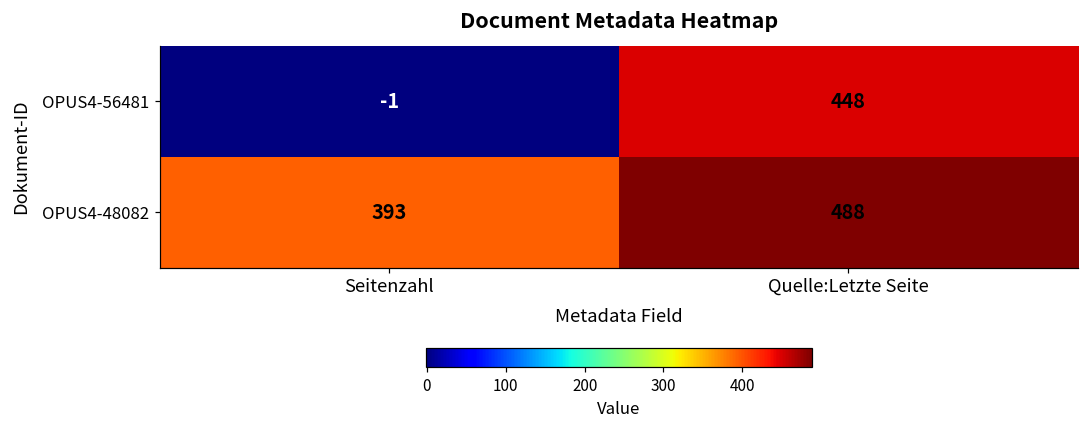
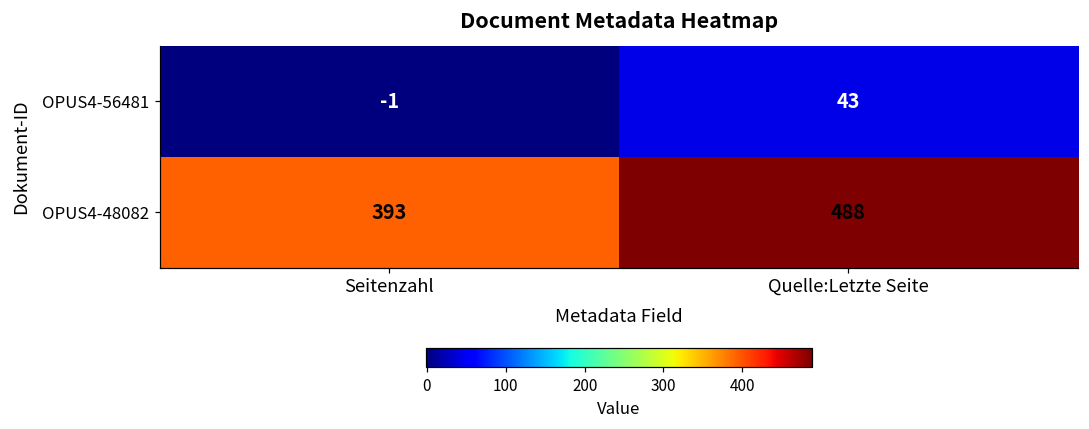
OPUS4-56481, Quelle:Letzte Seite: 448 -> 43
